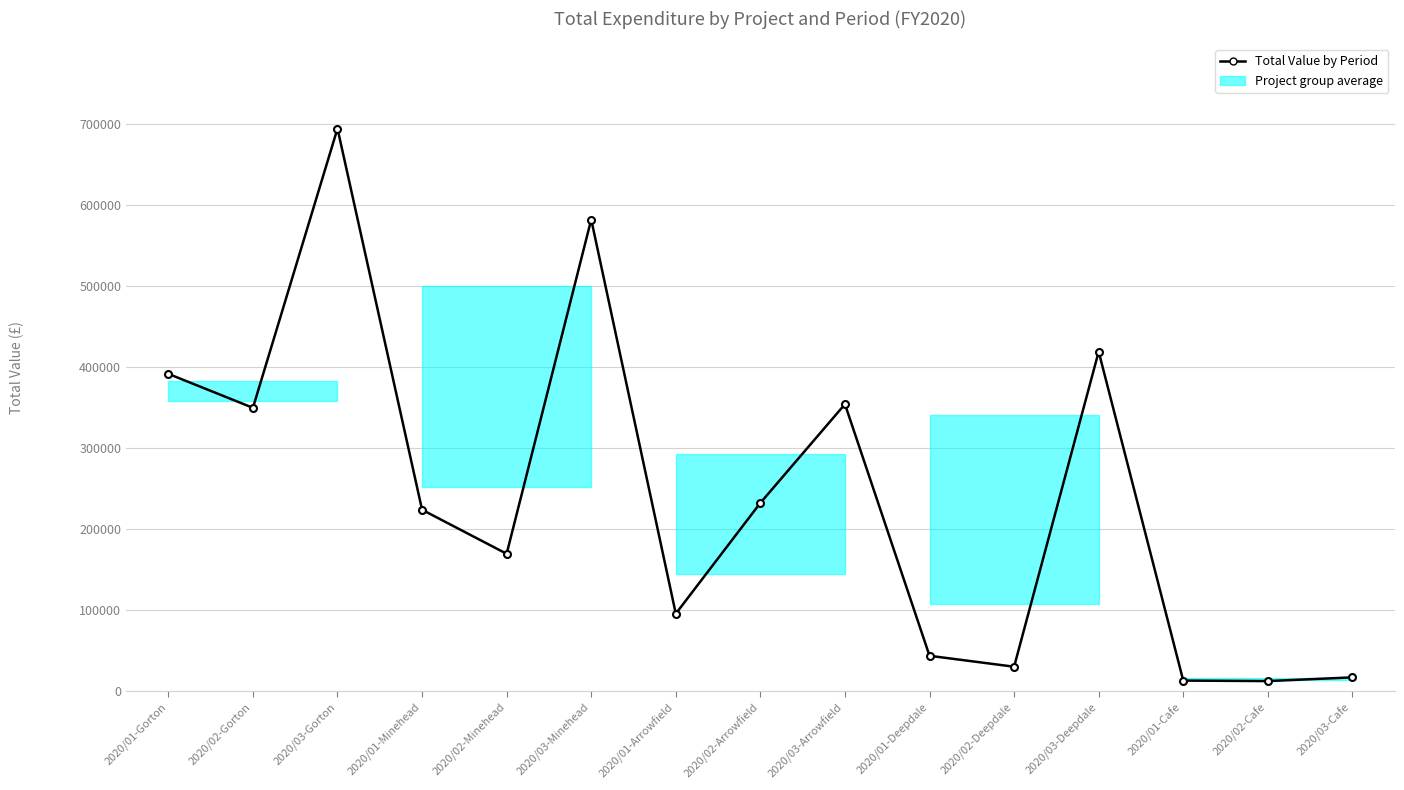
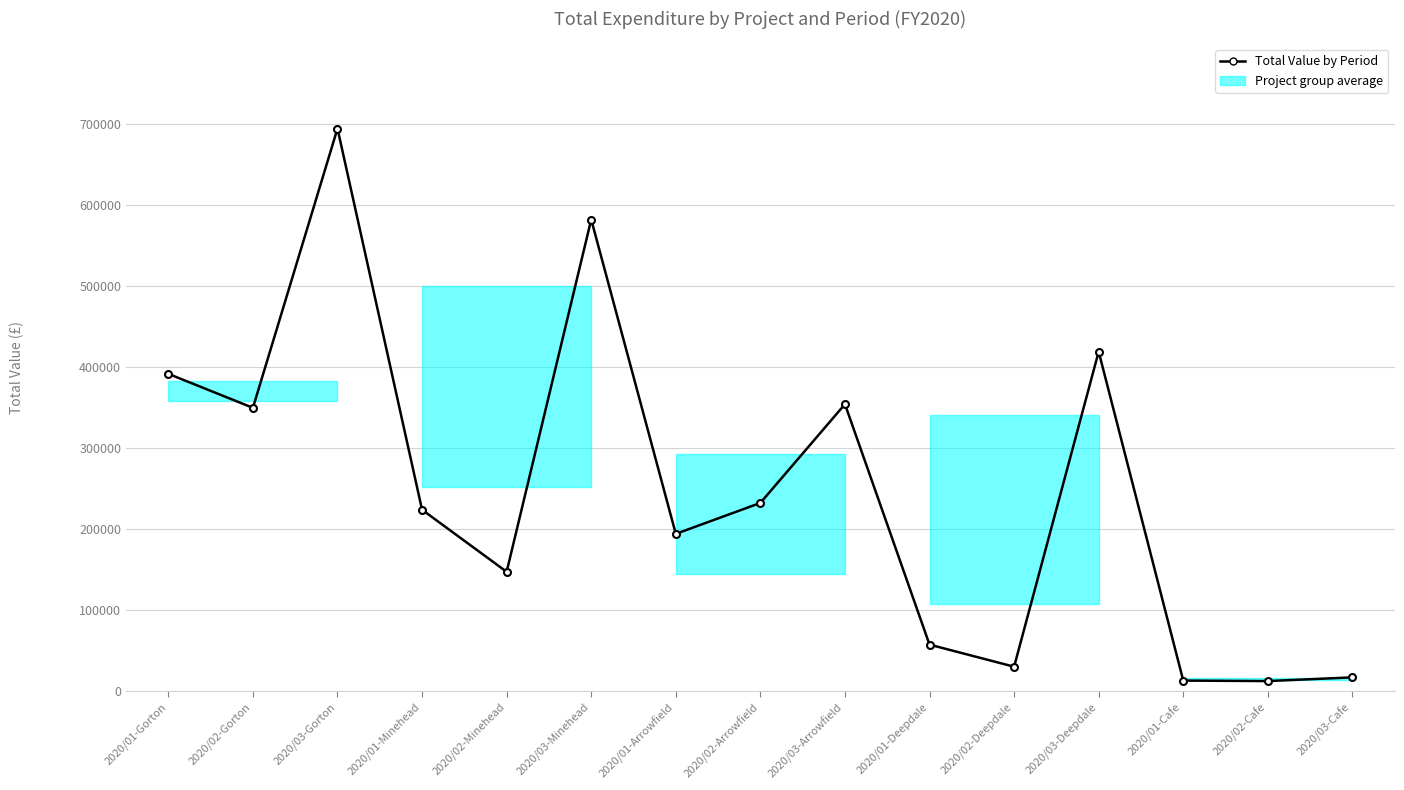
Total Value by Period, 2020/02-Minehead: 170000 -> 150000
Total Value by Period, 2020/01-Arrowfield: 100000 -> 190000
Total Value by Period, 2020/01-Deepdale: 40000 -> 60000
